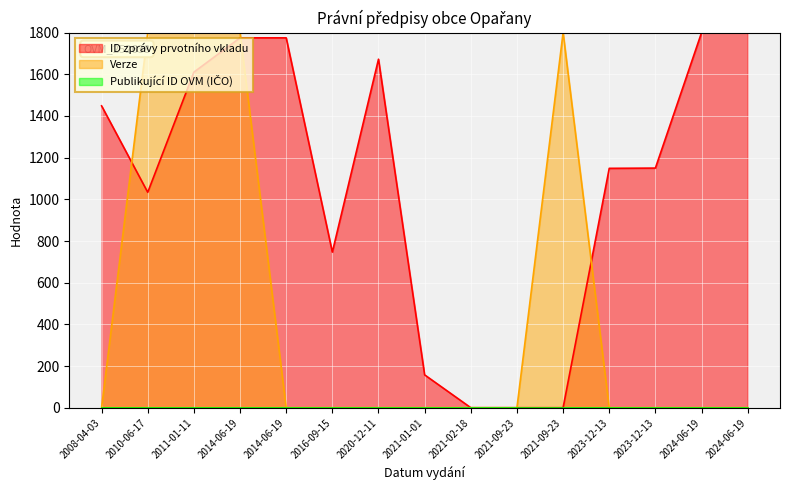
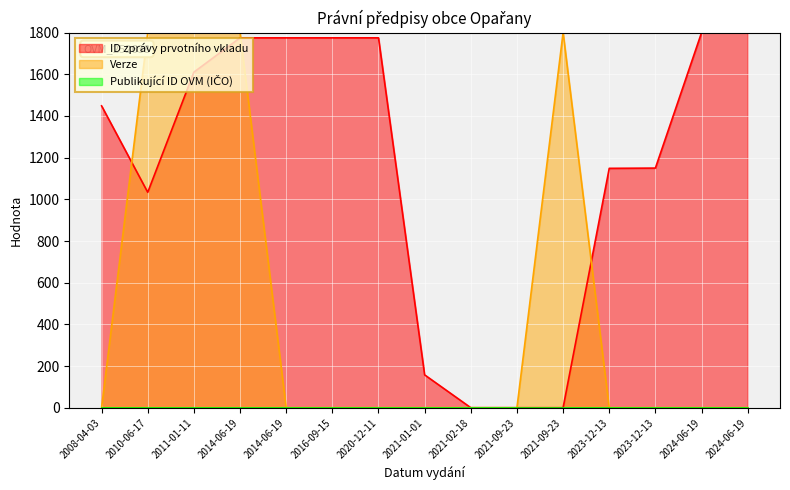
ID zprávy prvotního vkladu, 2016-09-15: 750 -> 1780
ID zprávy prvotního vkladu, 2020-12-11: 1670 -> 1780
